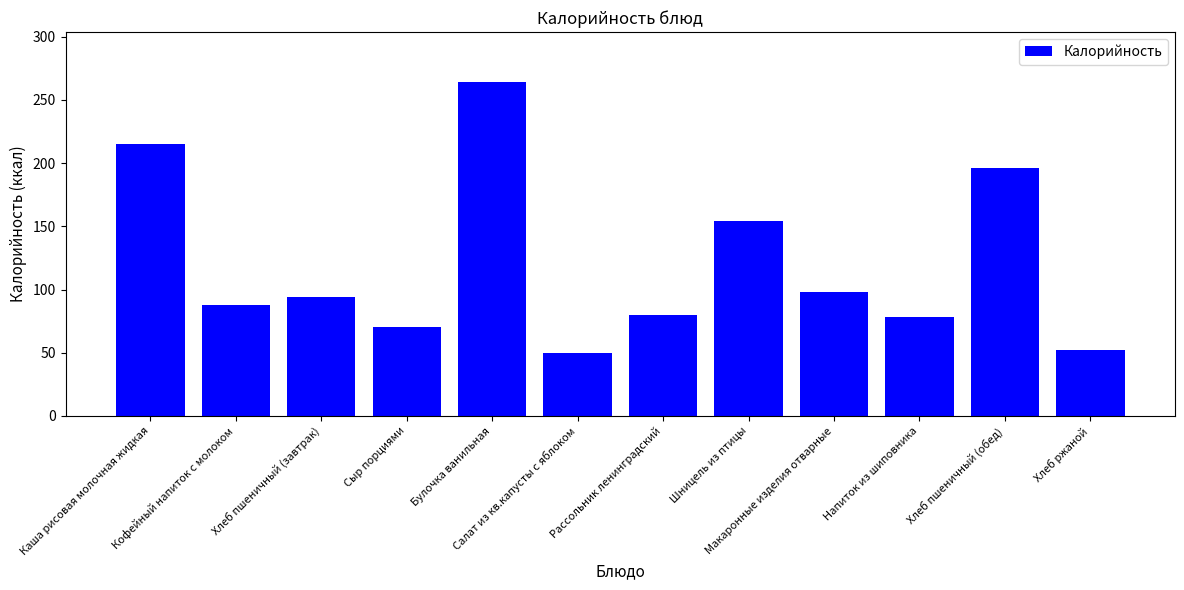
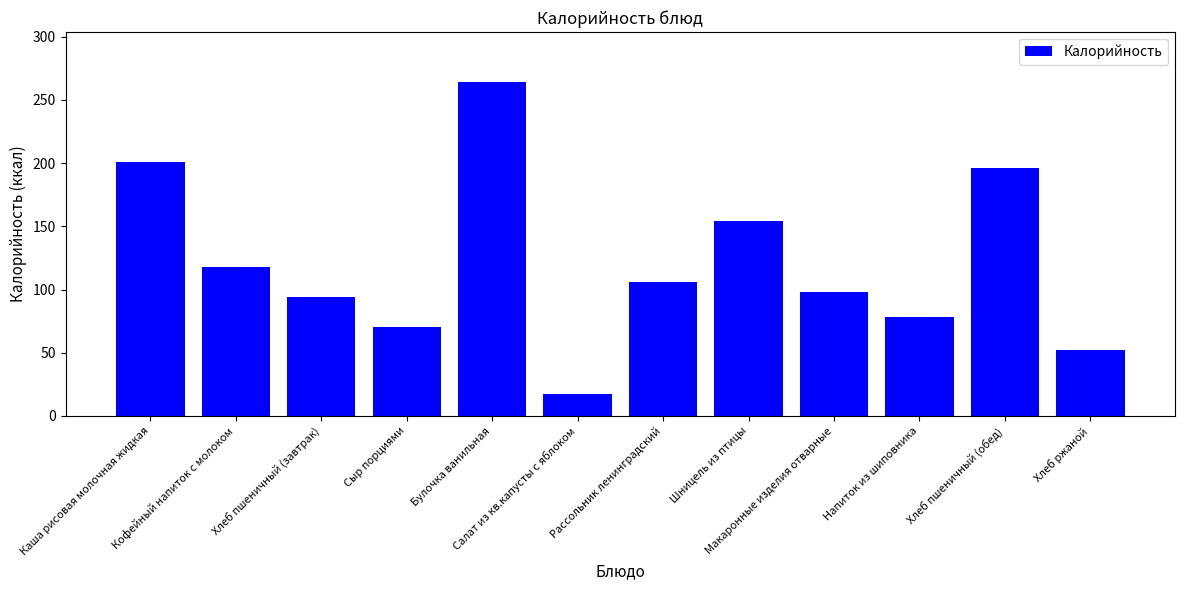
Каша рисовая молочная жидкая: 215 -> 201
Кофейный напиток с молоком: 88 -> 118
Салат из кв.капусты с яблоком: 50 -> 17
Рассольник ленинградский: 80 -> 106
